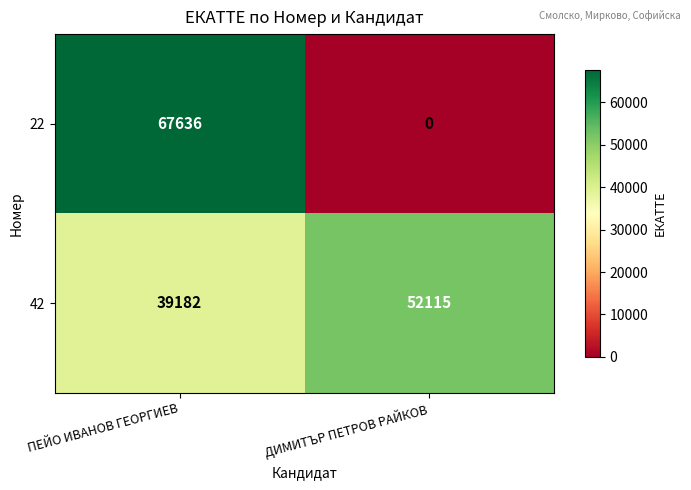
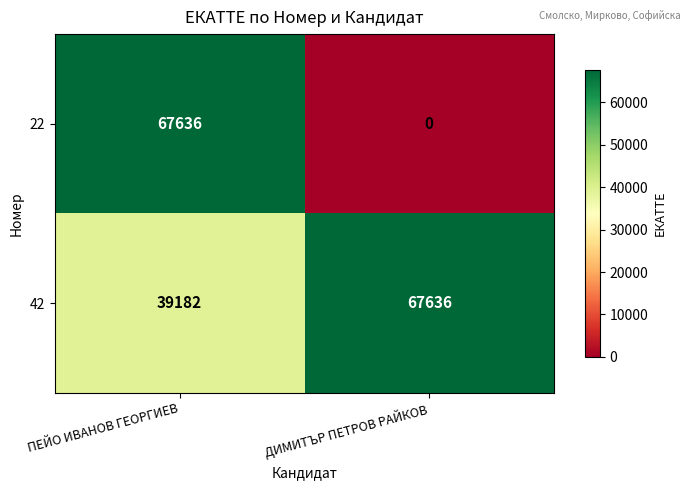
42, ДИМИТЪР ПЕТРОВ РАЙКОВ: 52115 -> 67636
